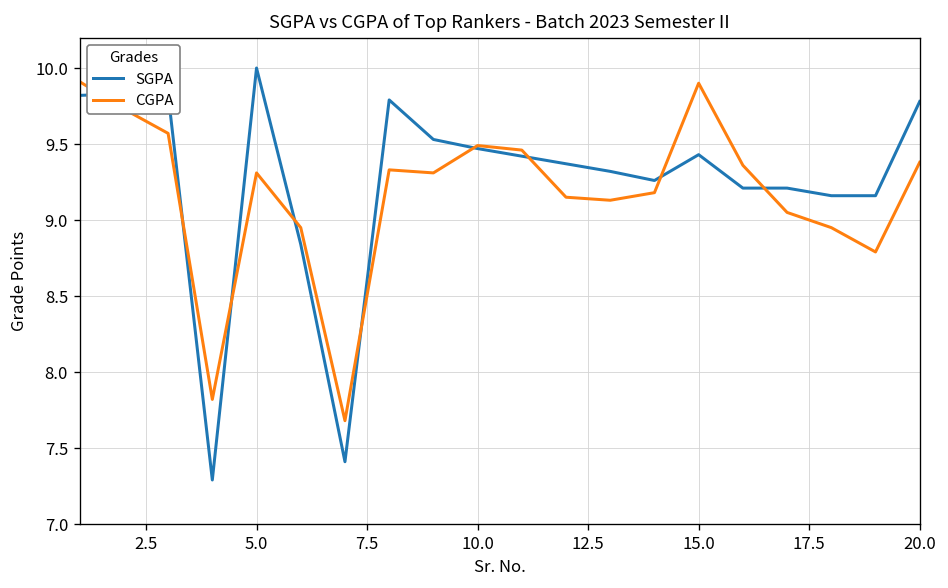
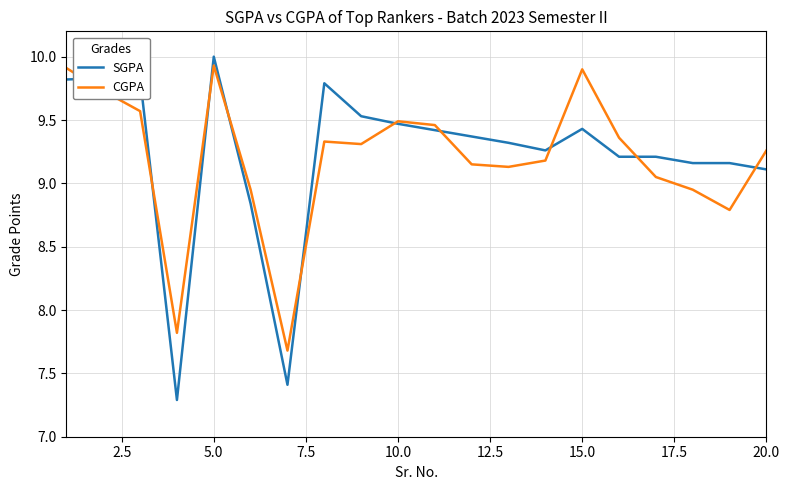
CGPA, 5.0: 9.31 -> 9.93
SGPA, 20.0: 9.78 -> 9.11
CGPA, 20.0: 9.38 -> 9.26
